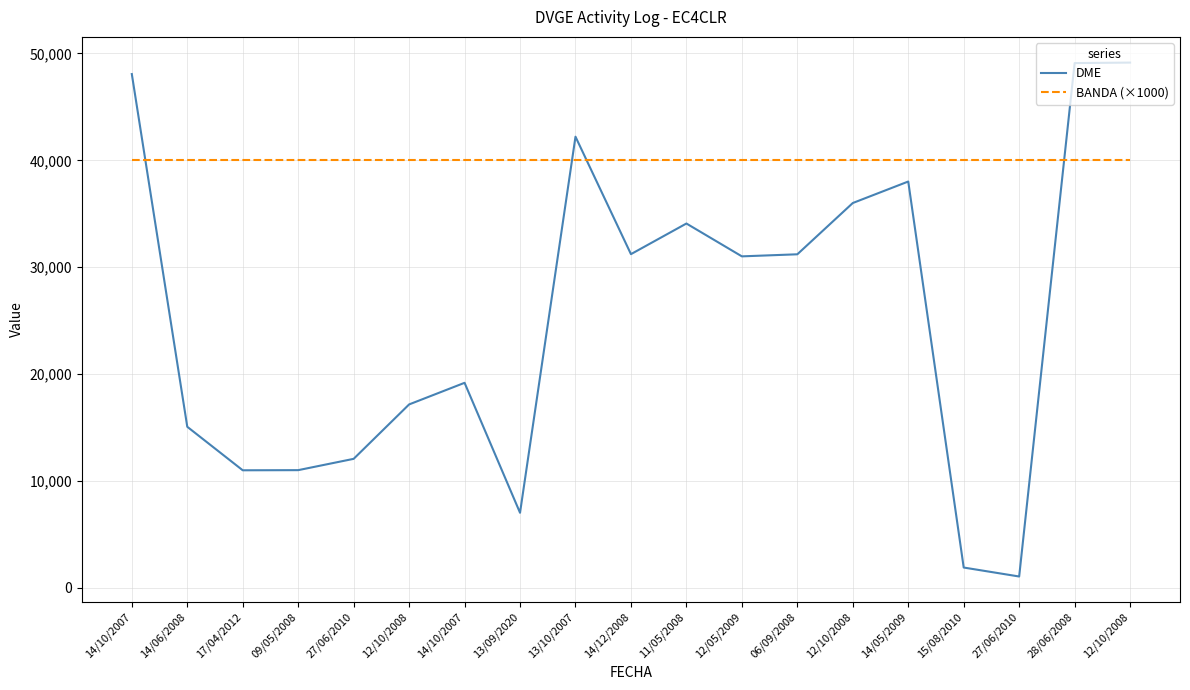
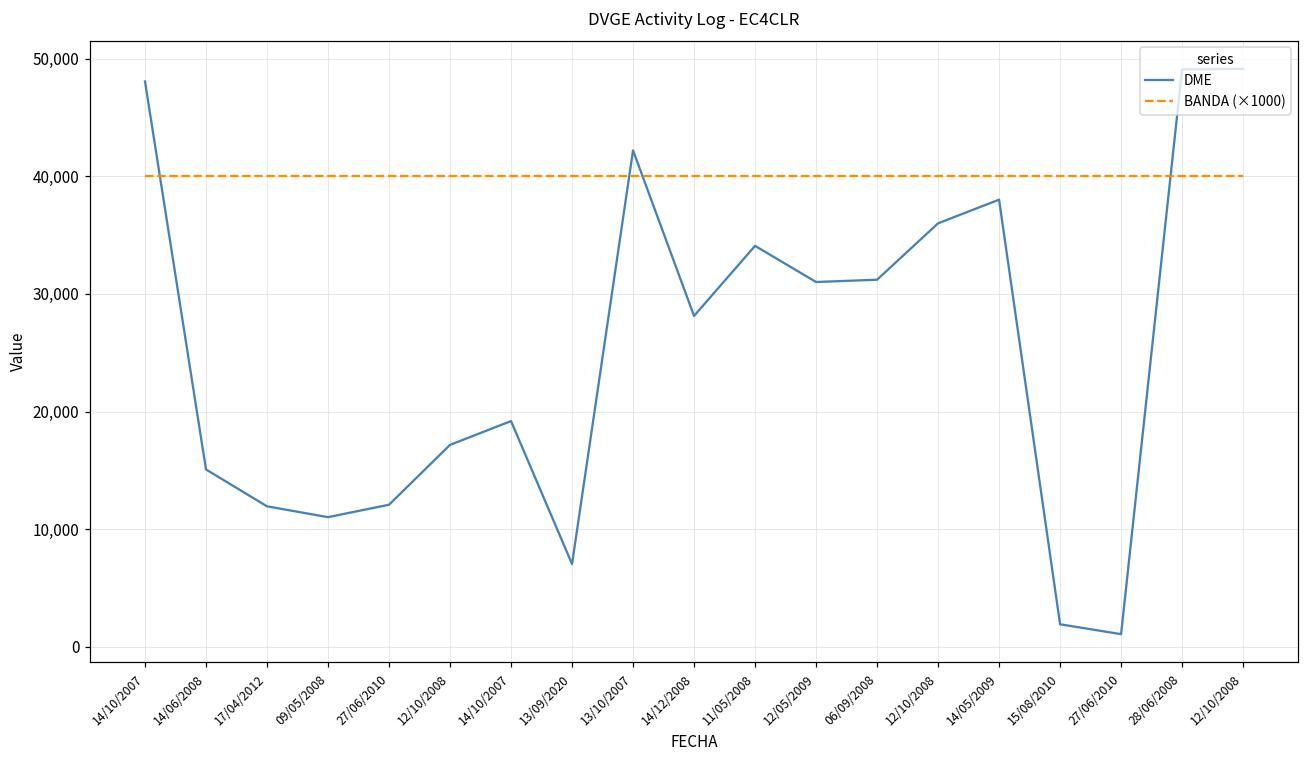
DME, 17/04/2012: 11,000 -> 11,900
DME, 14/12/2008: 31,200 -> 28,100
